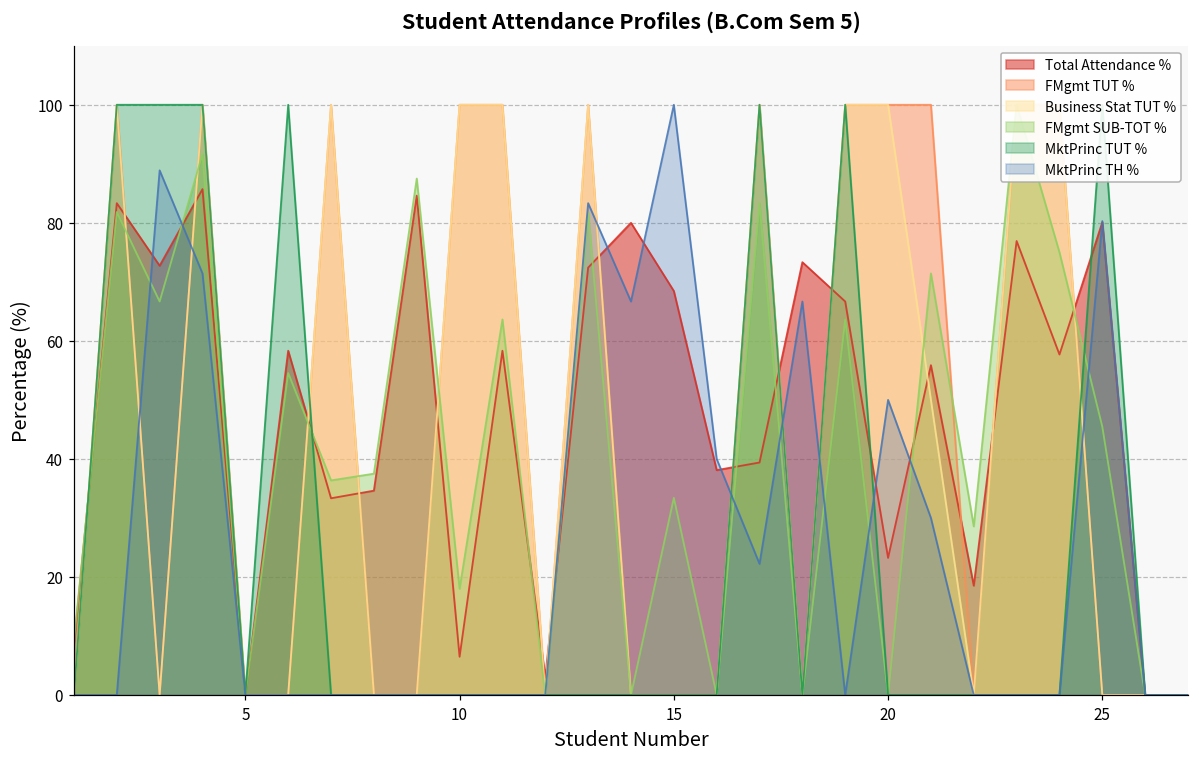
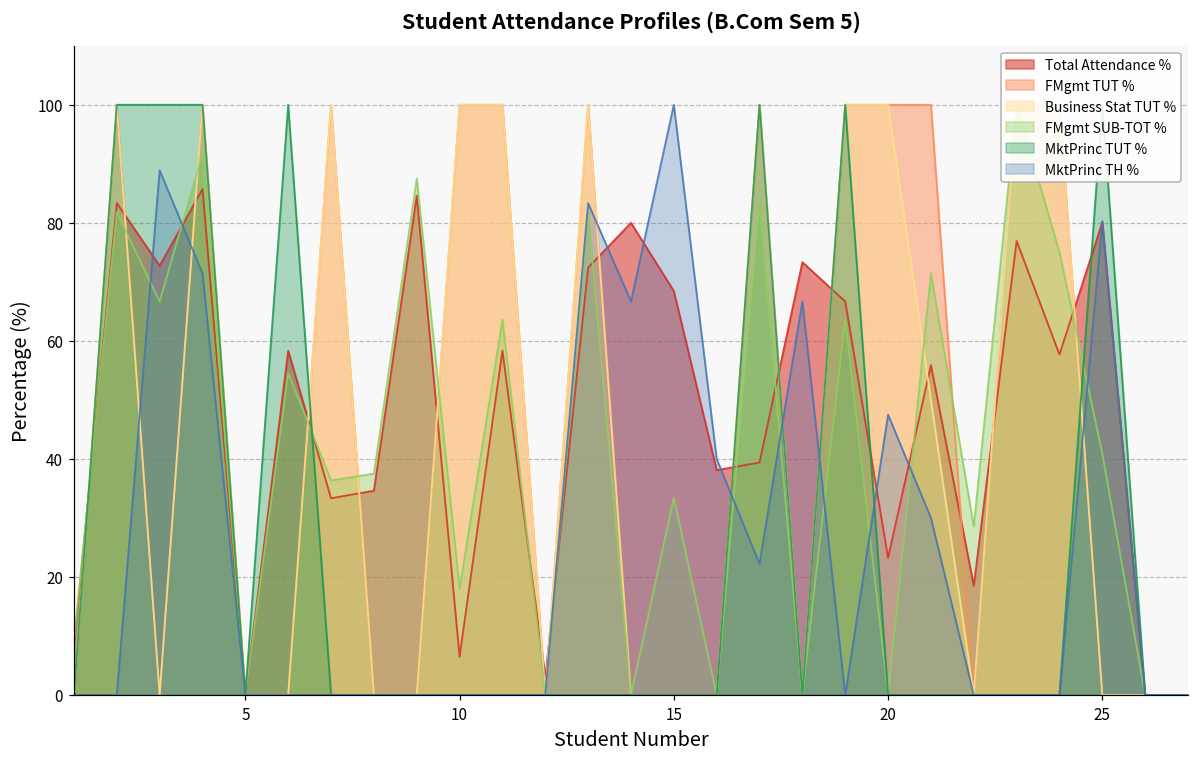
MktPrinc TH %, 20: 50 -> 48
FMgmt SUB-TOT %, 25: 45 -> 41
